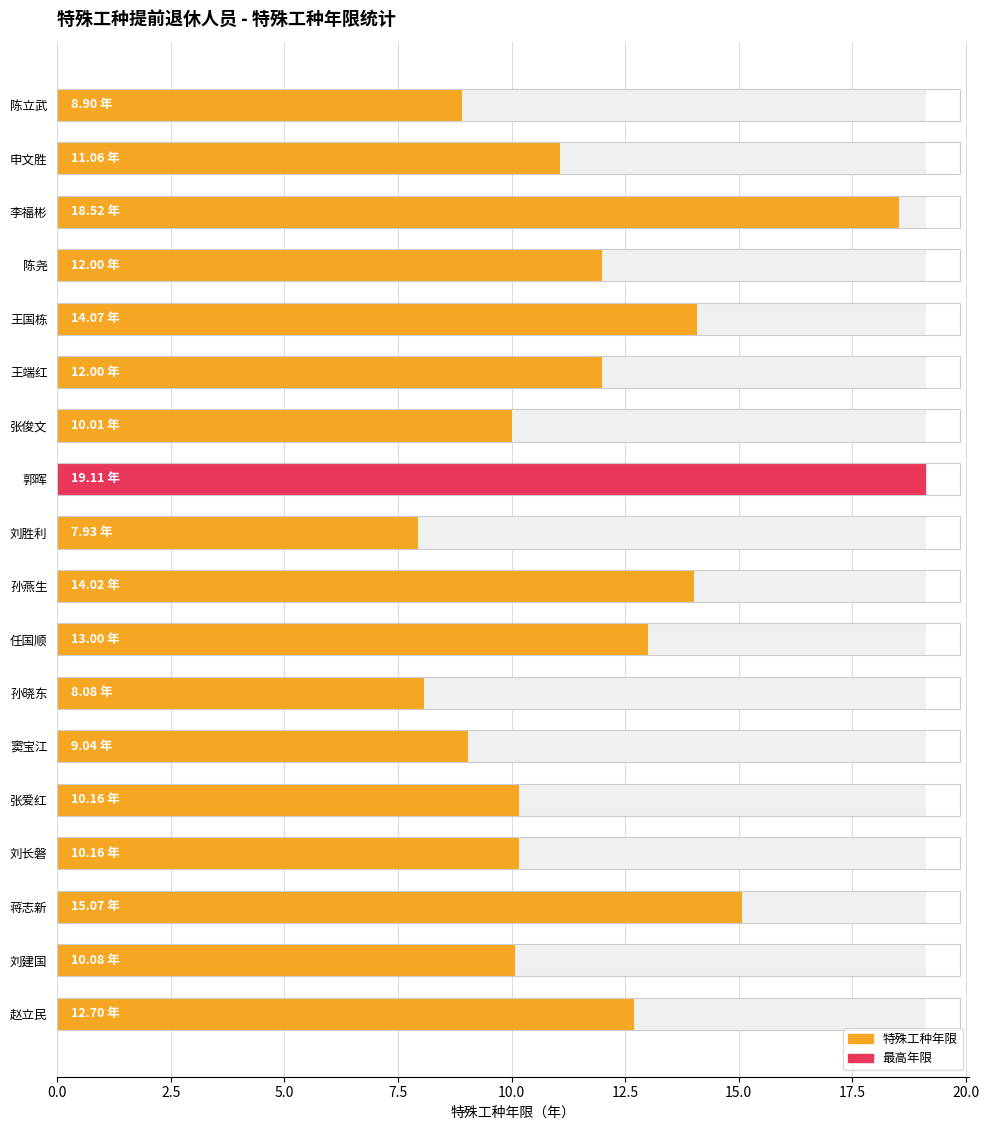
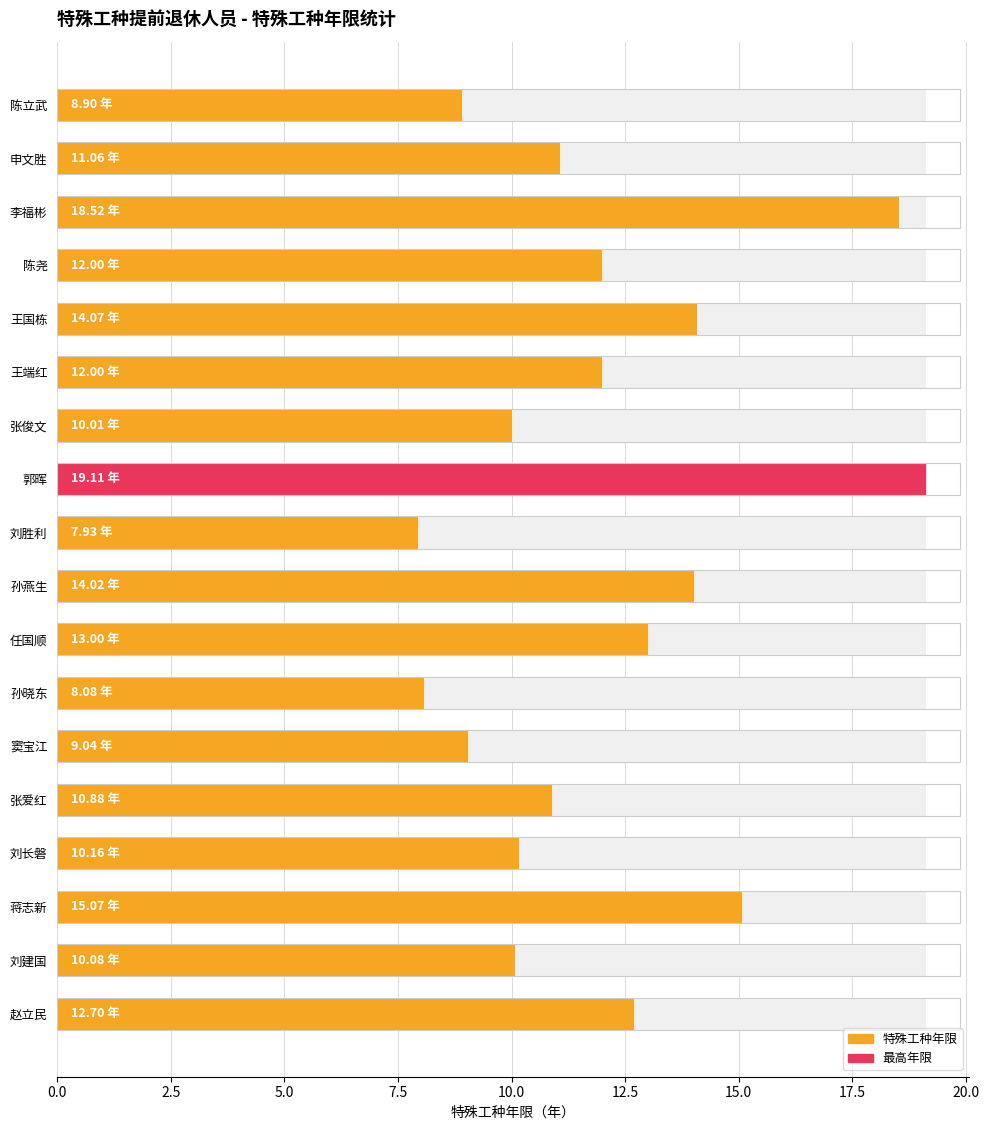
特殊工种年限, 张爱红: 10.16 -> 10.88
